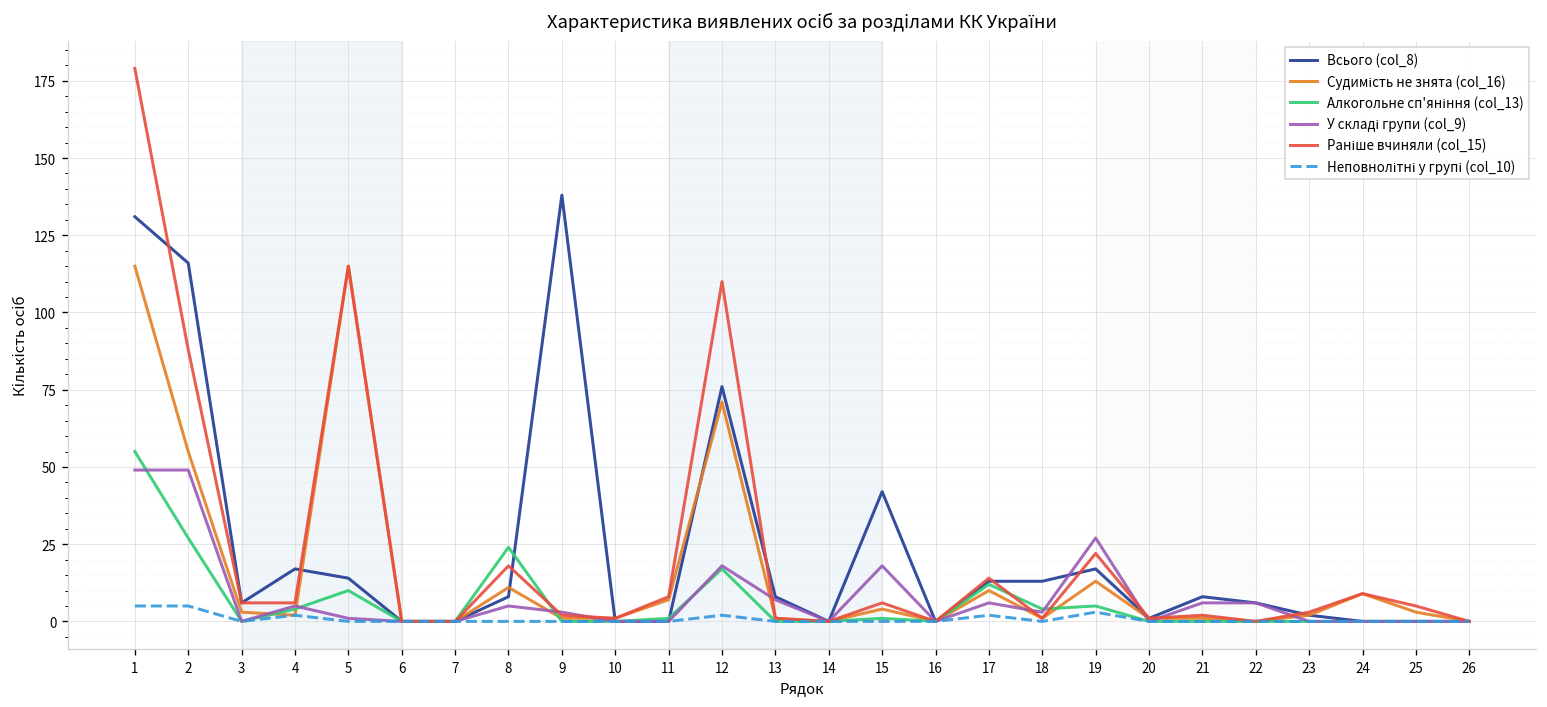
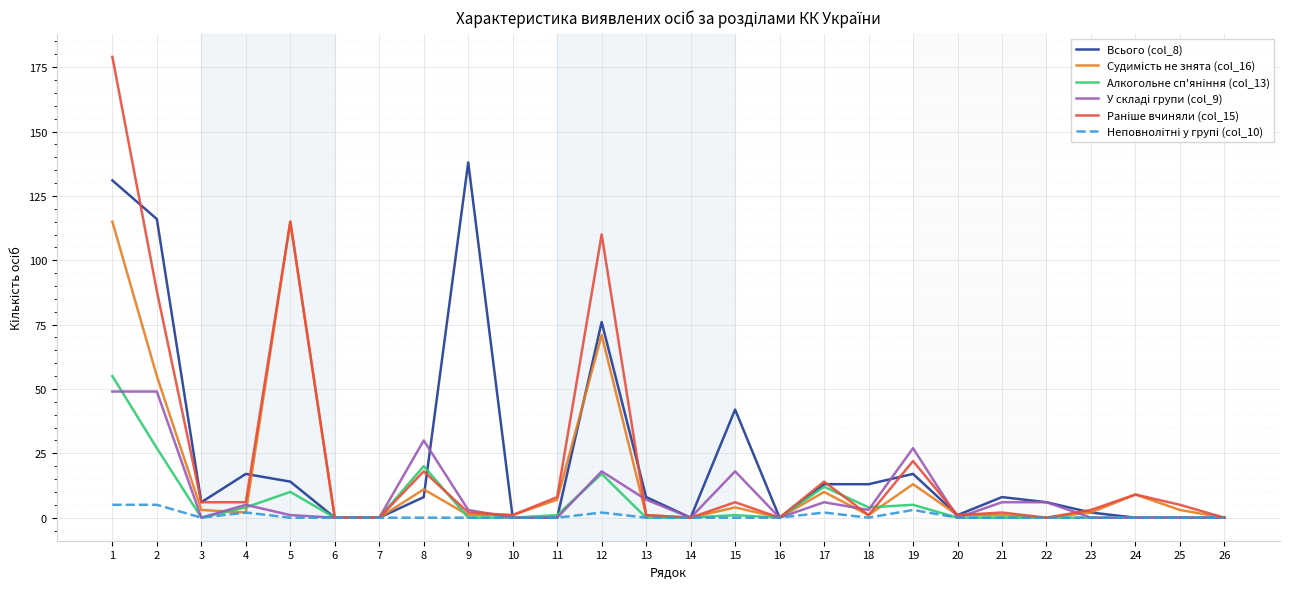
Алкогольне сп'яніння (col_13), 8: 24 -> 20
У складі групи (col_9), 8: 5 -> 30
